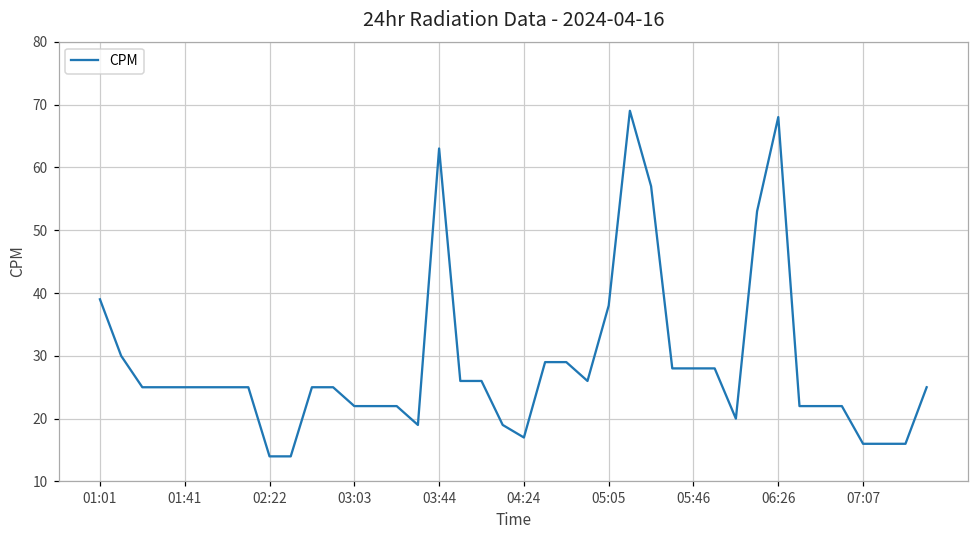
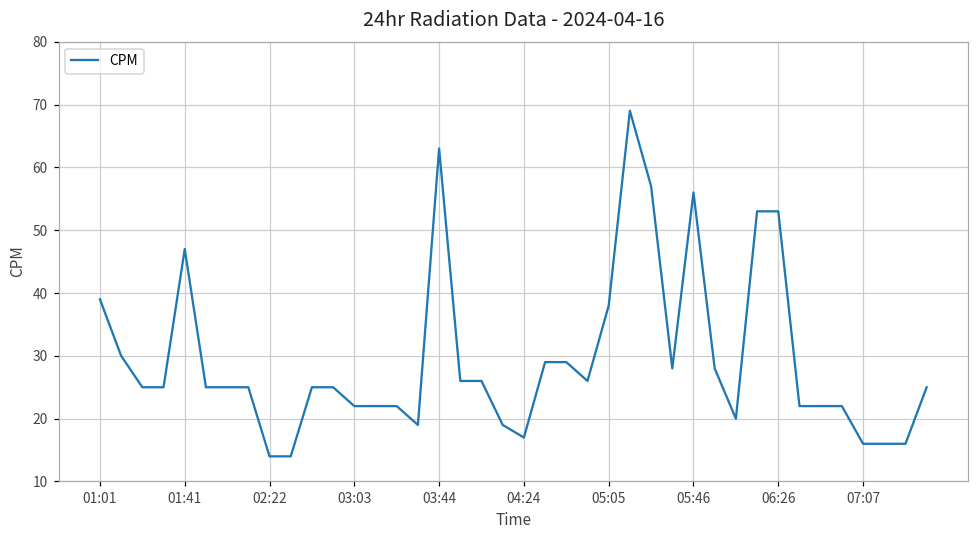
01:41: 25 -> 47
05:46: 28 -> 56
06:26: 68 -> 53
